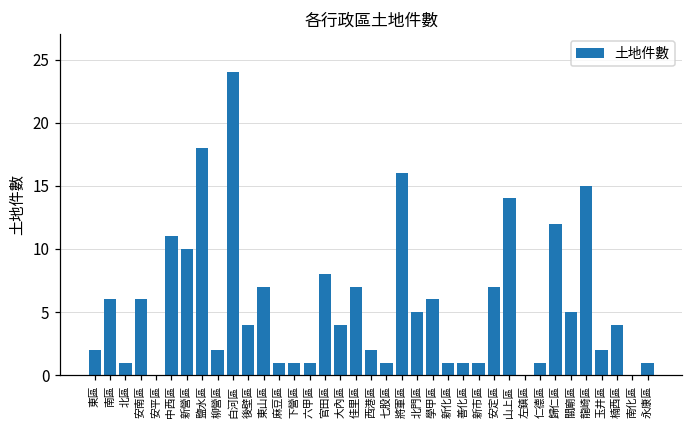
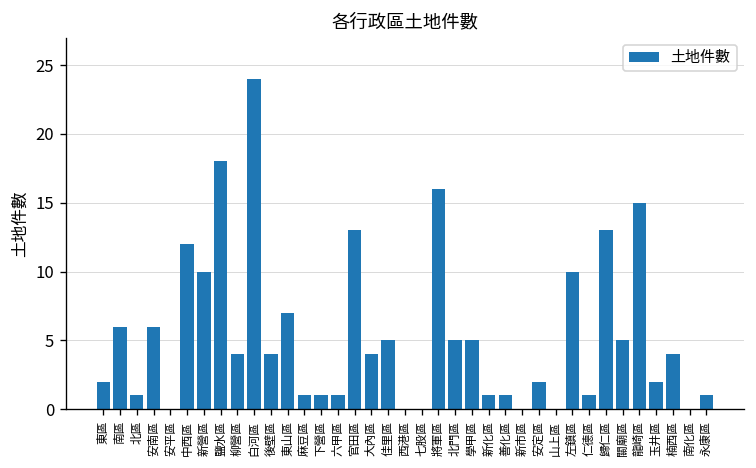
中西區: 11 -> 12
柳營區: 2 -> 4
官田區: 8 -> 13
佳里區: 7 -> 5
西港區: 2 -> 0
七股區: 1 -> 0
學甲區: 6 -> 5
新市區: 1 -> 0
安定區: 7 -> 2
山上區: 14 -> 0
左鎮區: 0 -> 10
歸仁區: 12 -> 13
